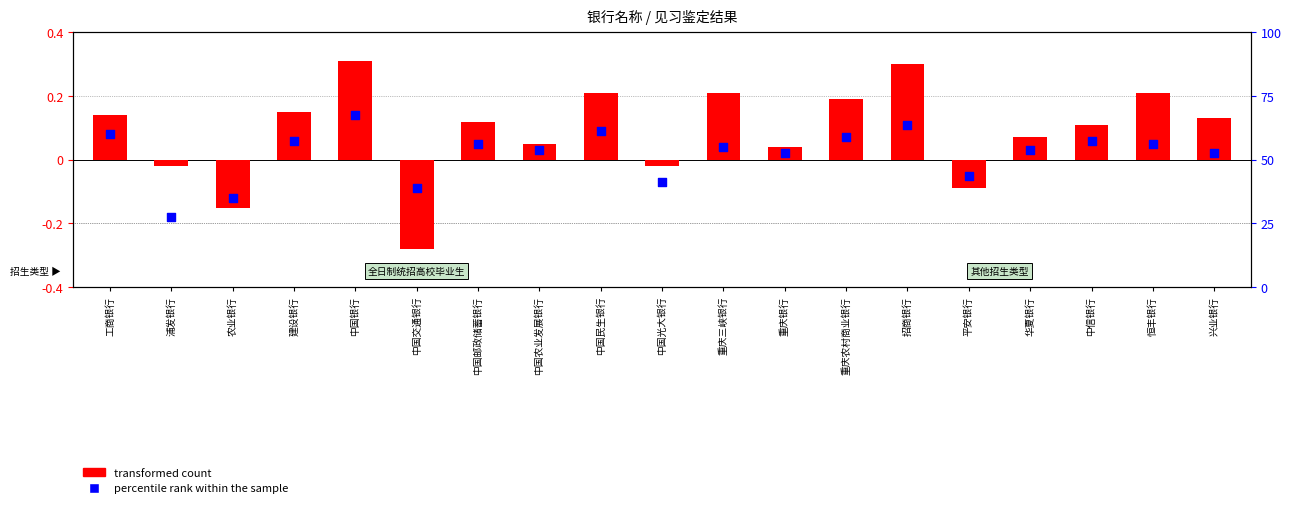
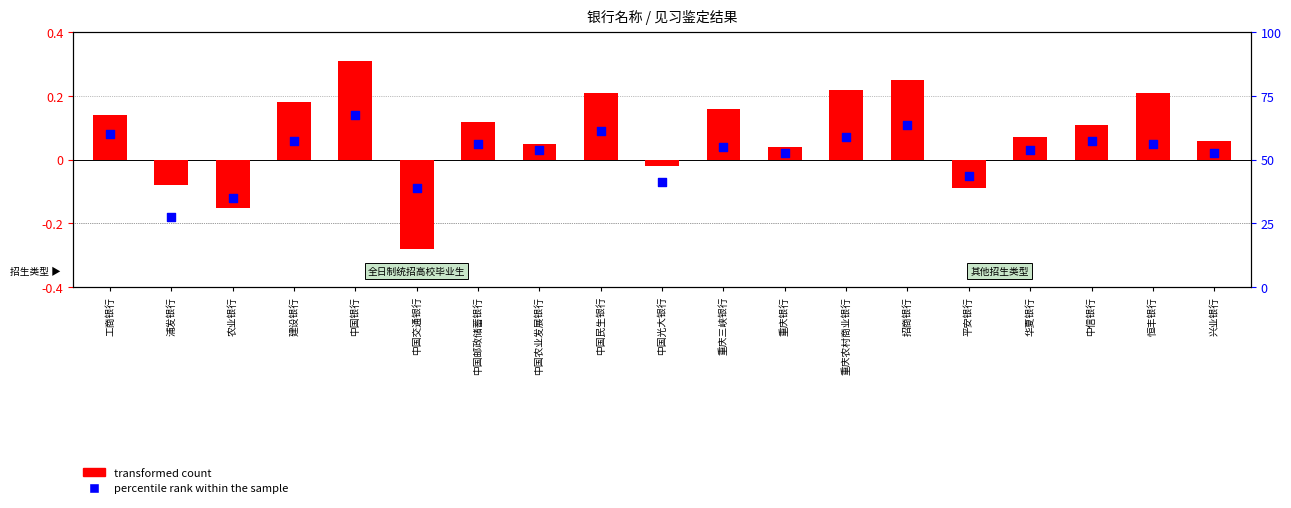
transformed count, 浦发银行: -0.02 -> -0.08
transformed count, 建设银行: 0.15 -> 0.18
transformed count, 重庆三峡银行: 0.21 -> 0.16
transformed count, 重庆农村商业银行: 0.19 -> 0.22
transformed count, 招商银行: 0.30 -> 0.25
transformed count, 兴业银行: 0.13 -> 0.06
